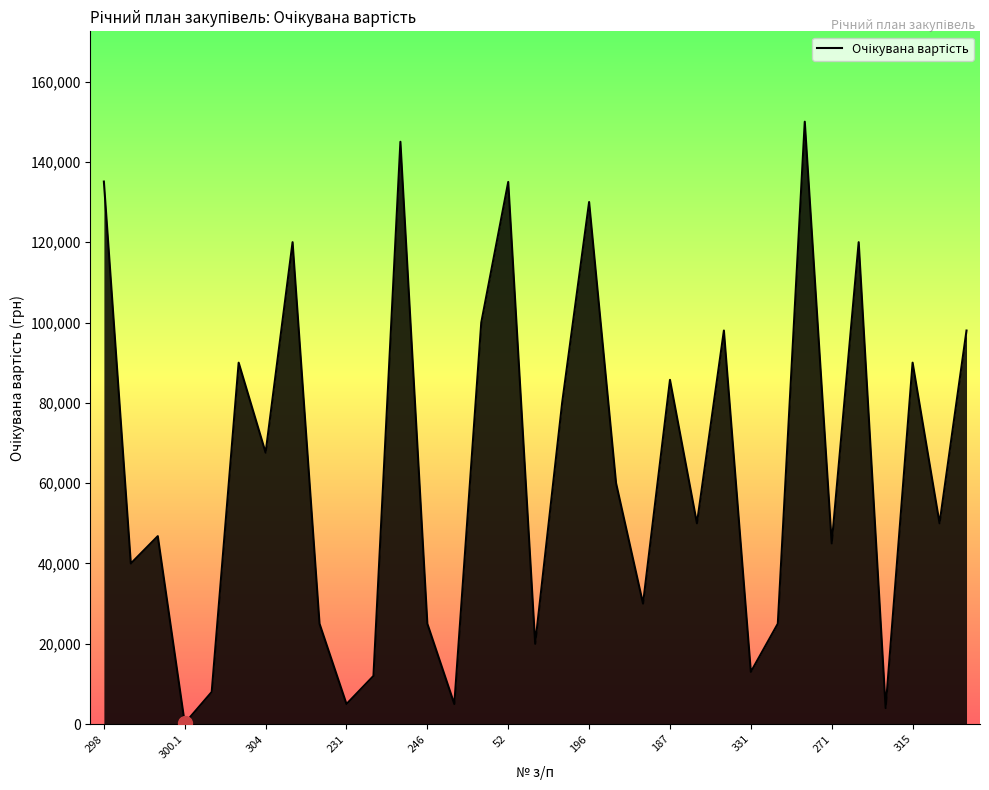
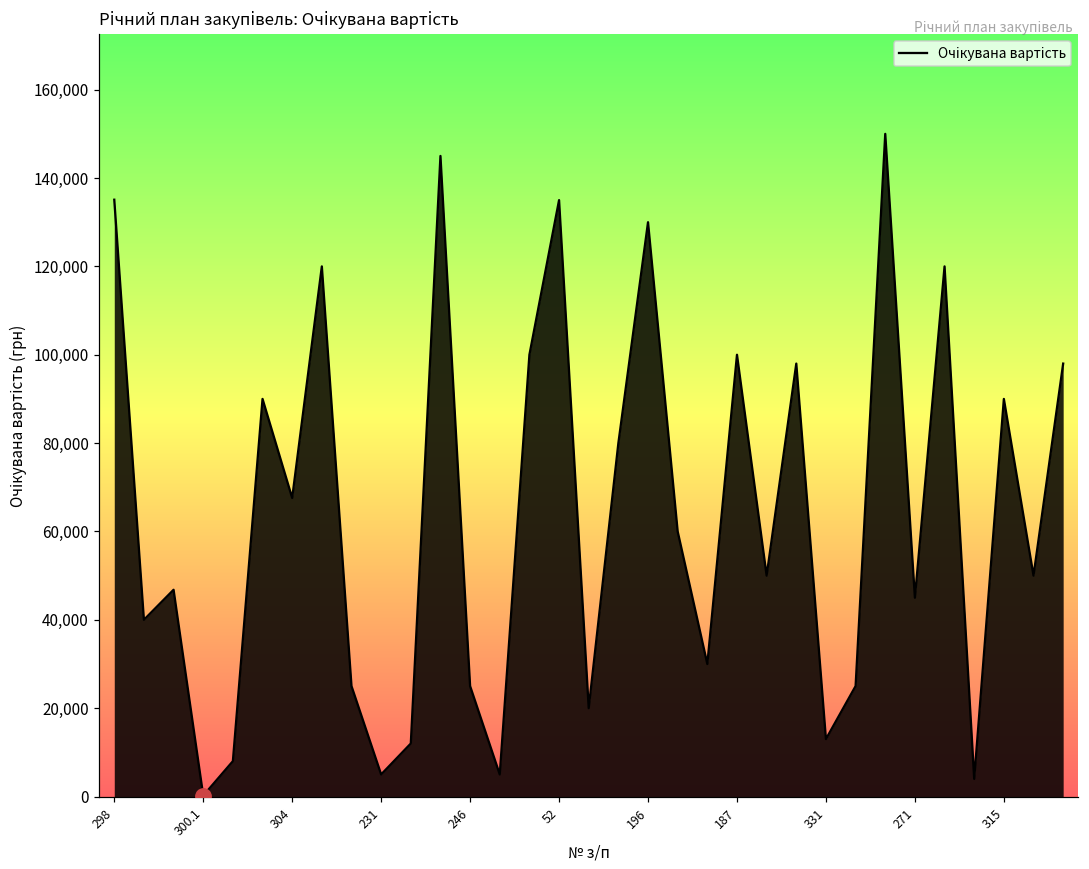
Очікувана вартість, 187: 86,000 -> 100,000
